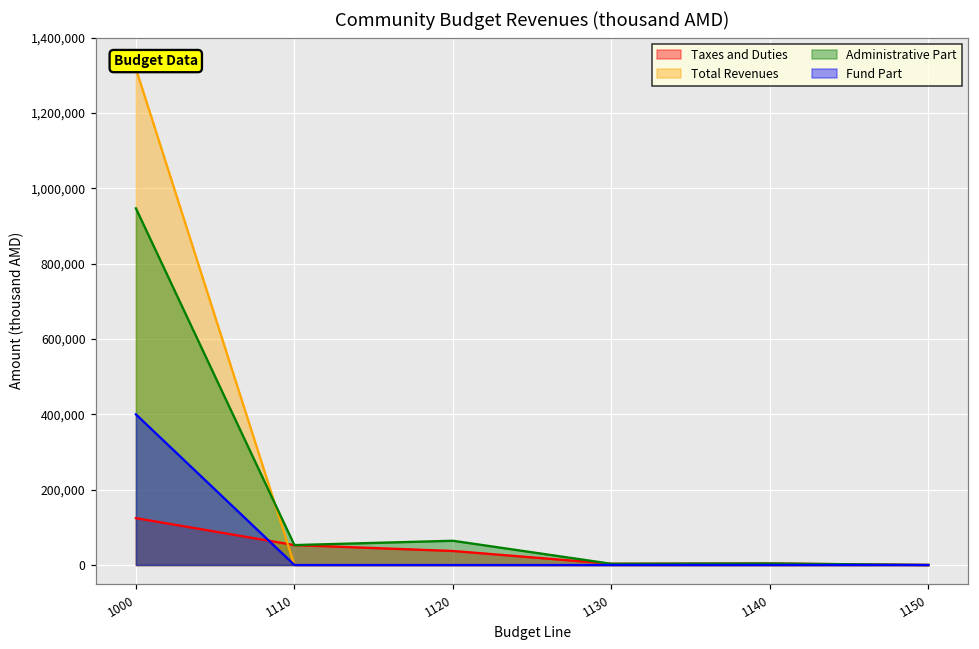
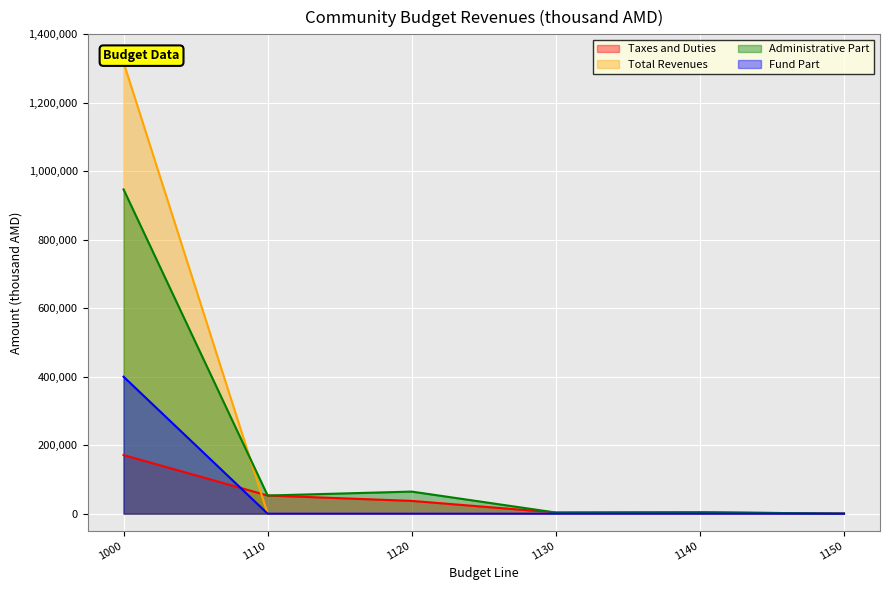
Taxes and Duties, 1000: 120,000 -> 170,000
